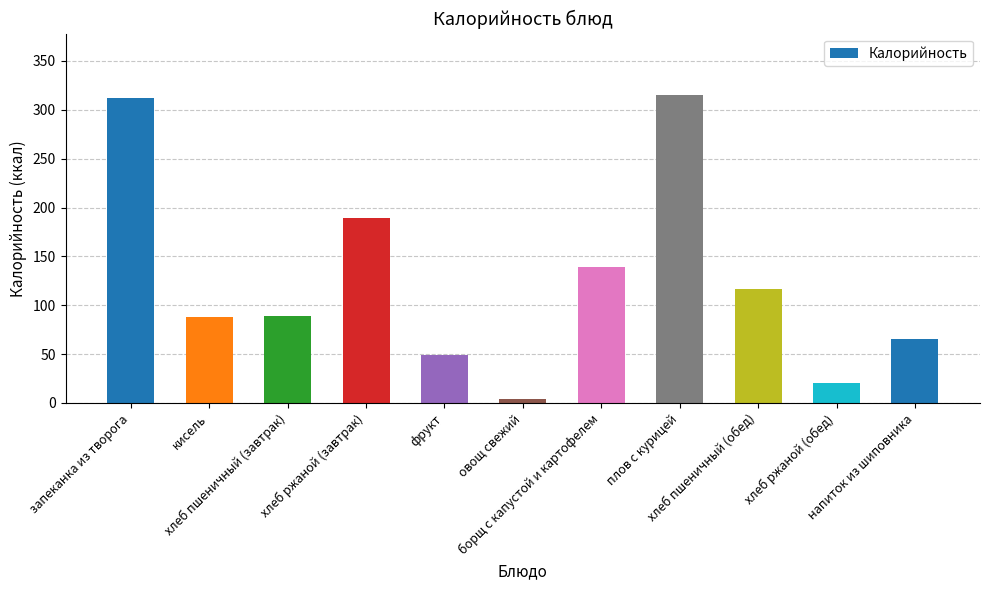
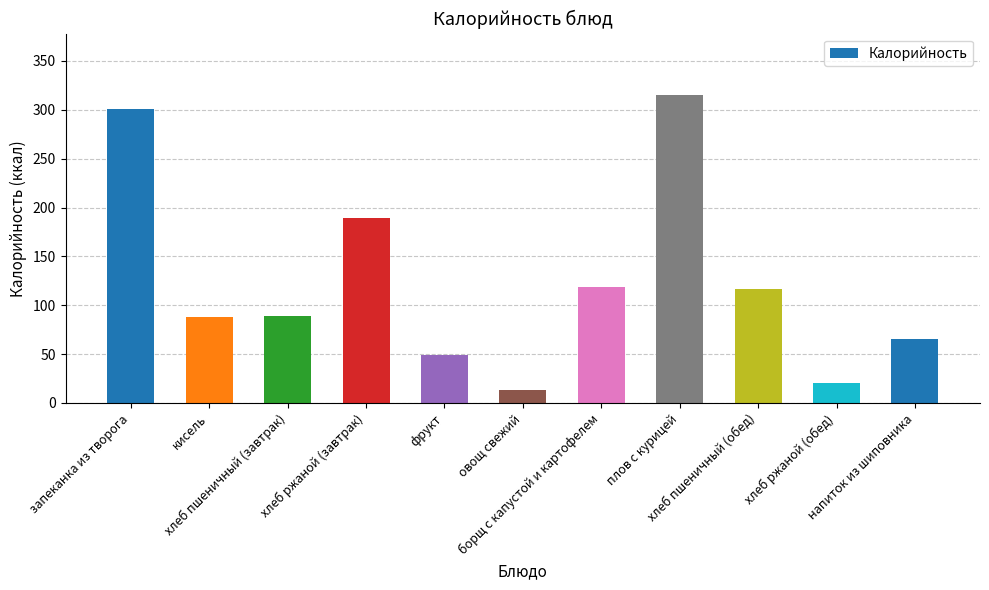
запеканка из творога: 310 -> 300
овощ свежий: 0 -> 10
борщ с капустой и картофелем: 140 -> 120
